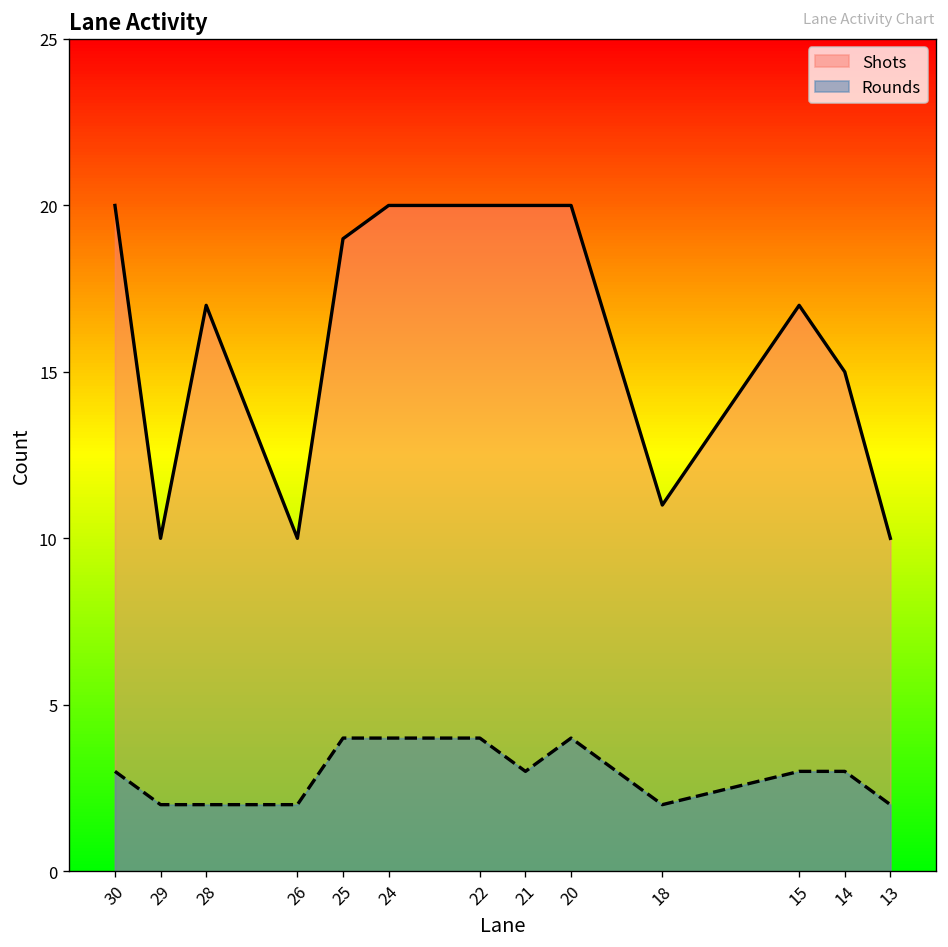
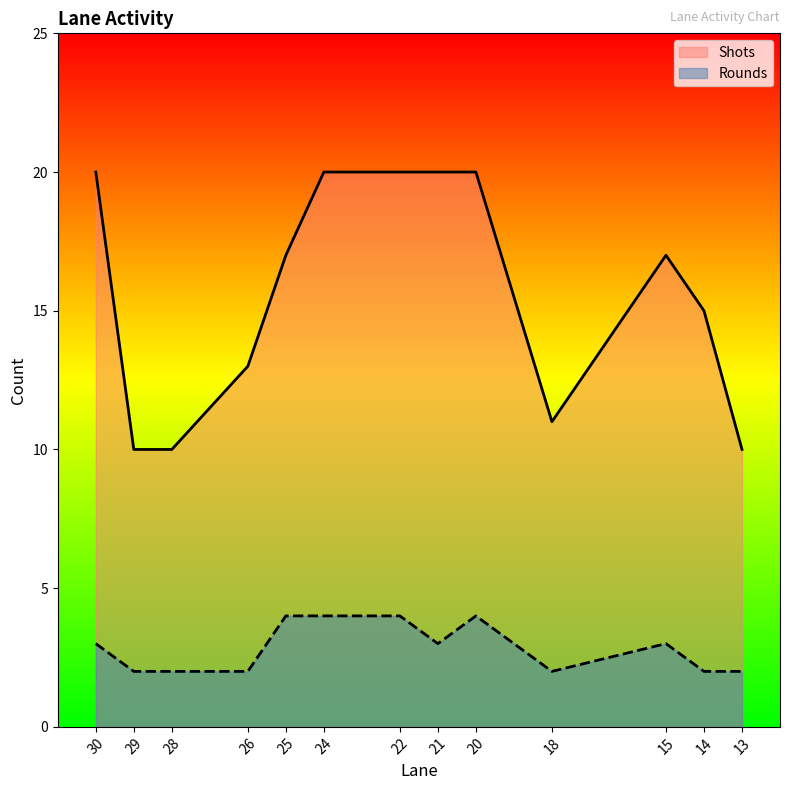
Shots, 28: 17 -> 10
Shots, 26: 10 -> 13
Shots, 25: 19 -> 17
Rounds, 14: 3 -> 2
